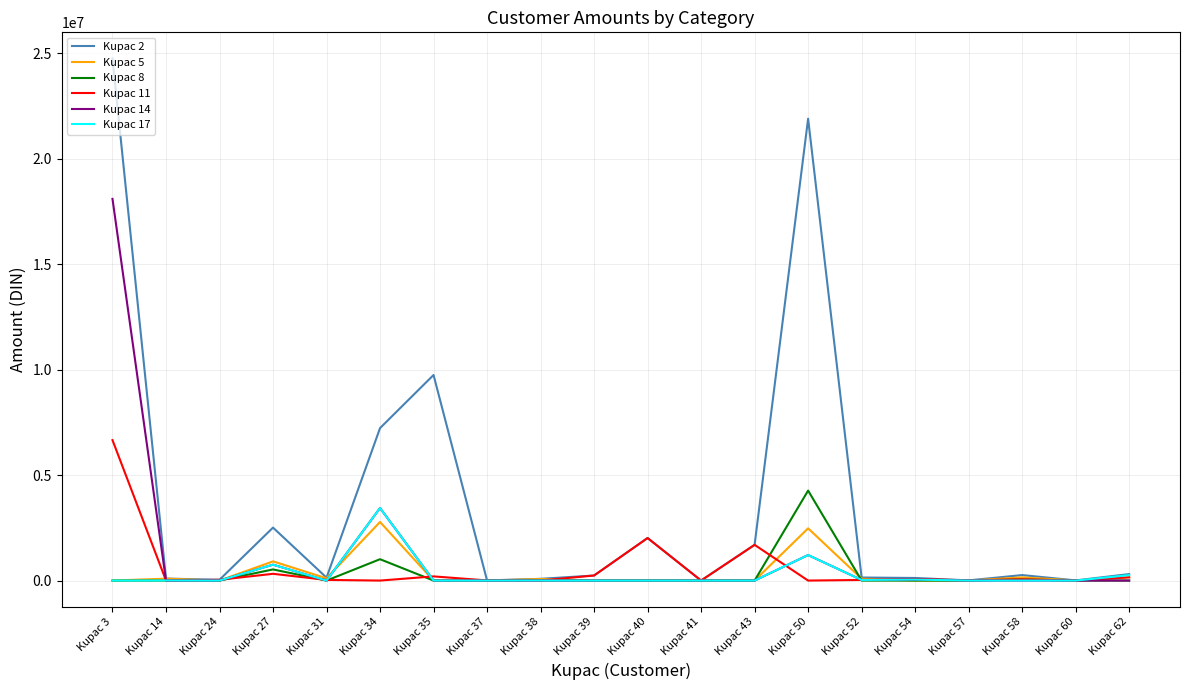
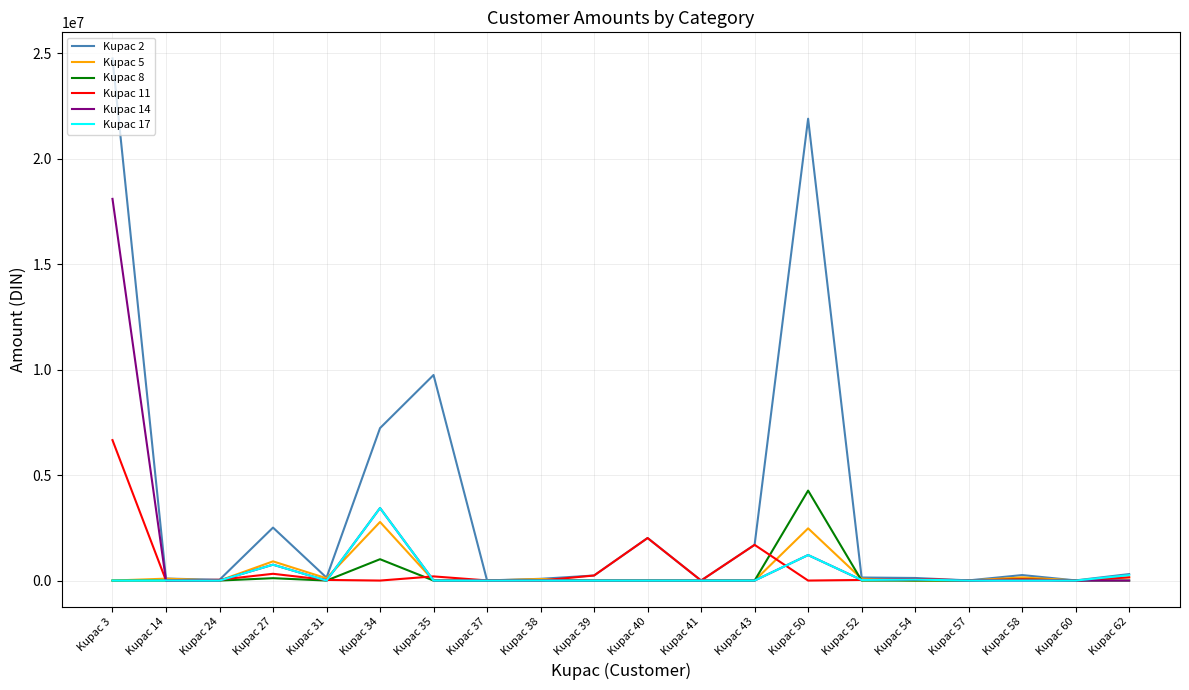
Kupac 8, Kupac 27: 500000 -> 100000
